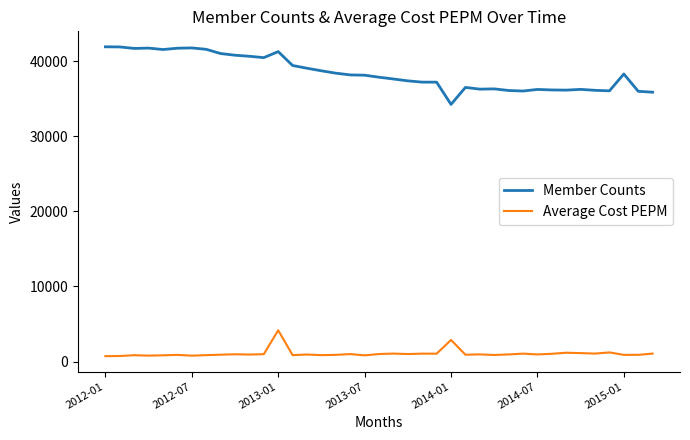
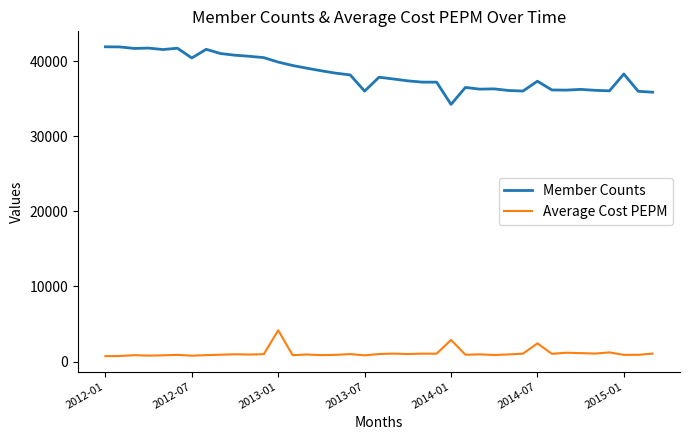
Member Counts, 2012-07: 42000 -> 40000
Member Counts, 2013-01: 41000 -> 40000
Member Counts, 2013-07: 38000 -> 36000
Member Counts, 2014-07: 36000 -> 37000
Average Cost PEPM, 2014-07: 1000 -> 2000
